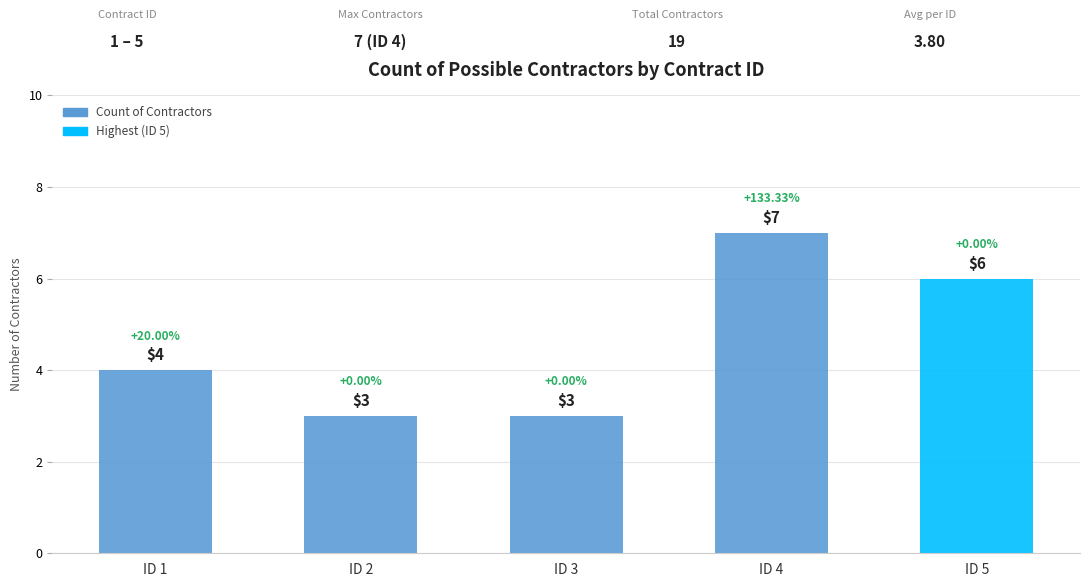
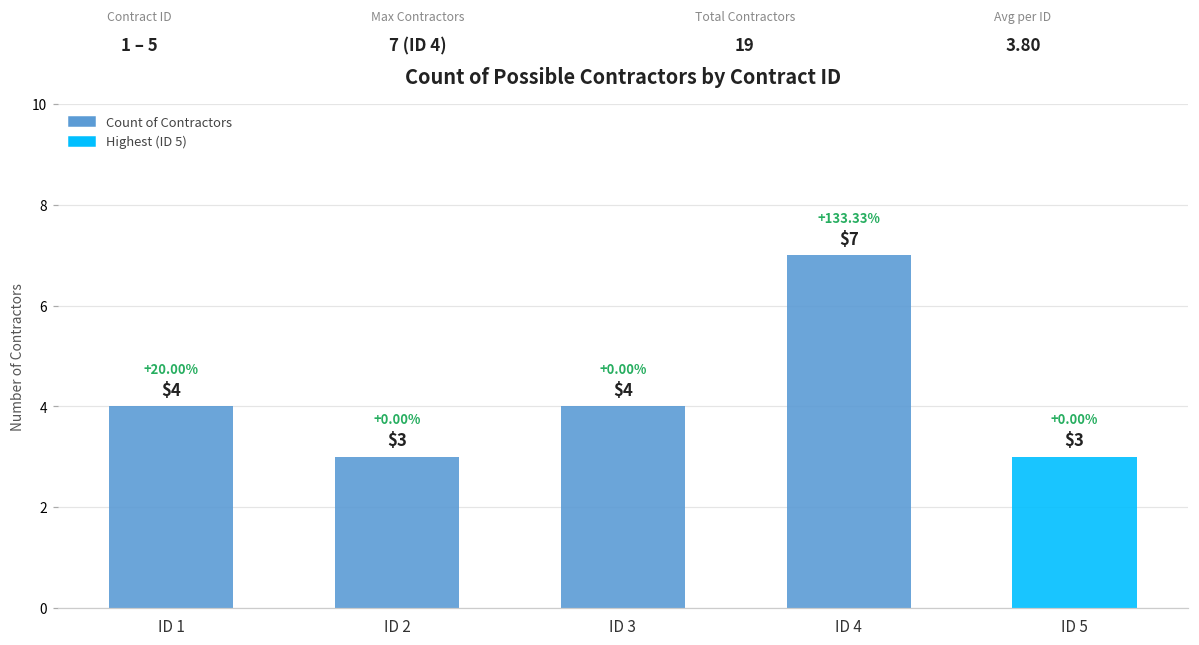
ID 3: $3 -> $4
ID 5: $6 -> $3
